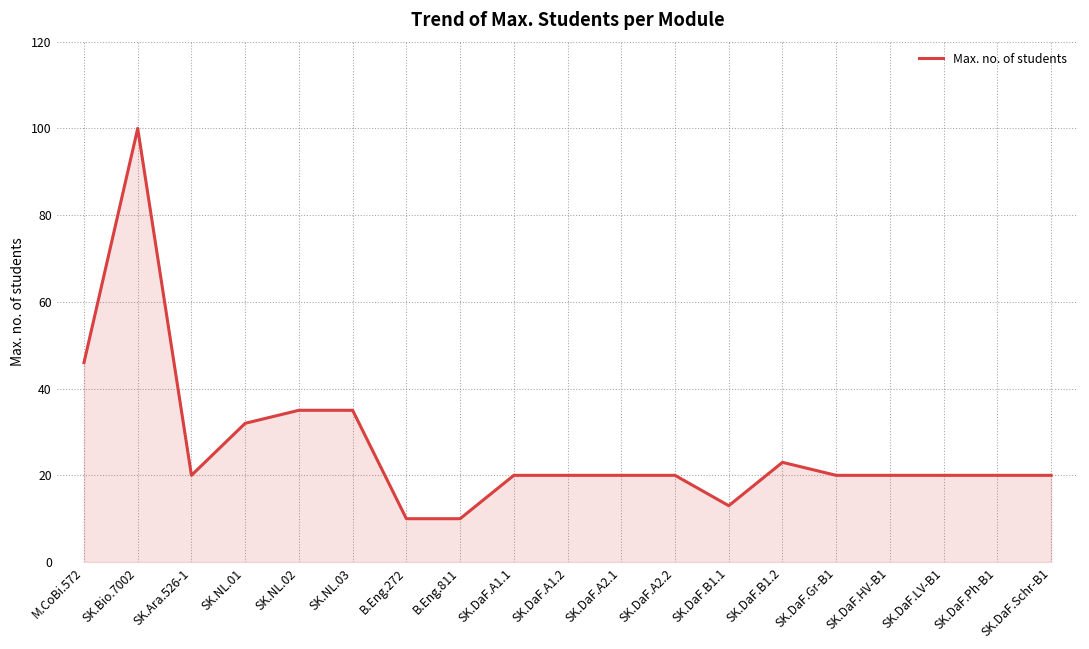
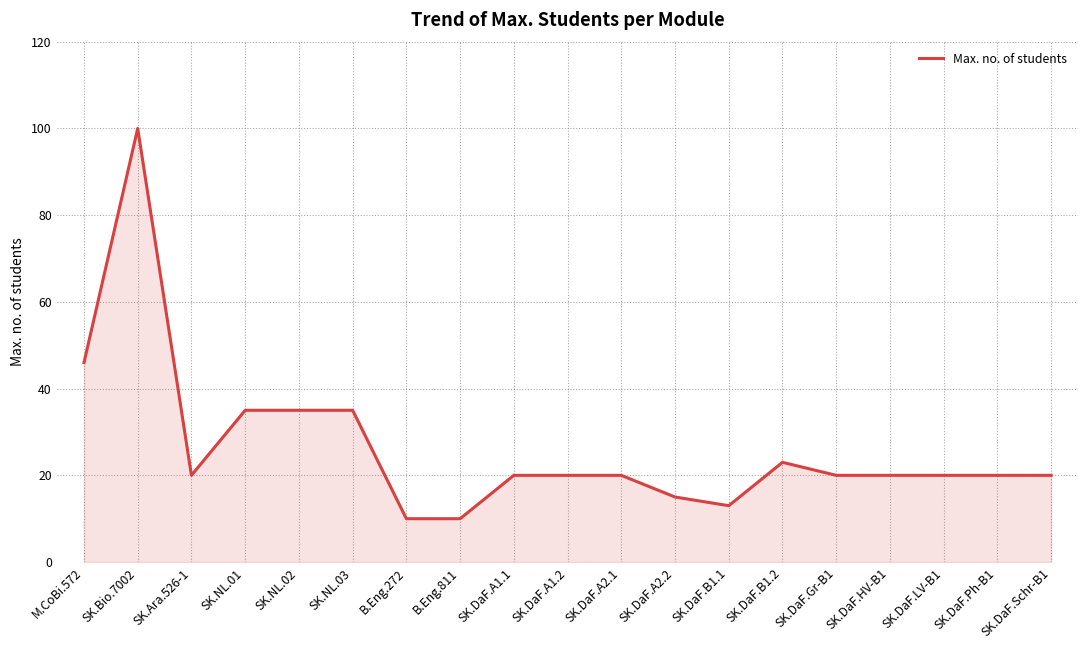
SK.NL.01: 32 -> 35
SK.DaF.A2.2: 20 -> 15
